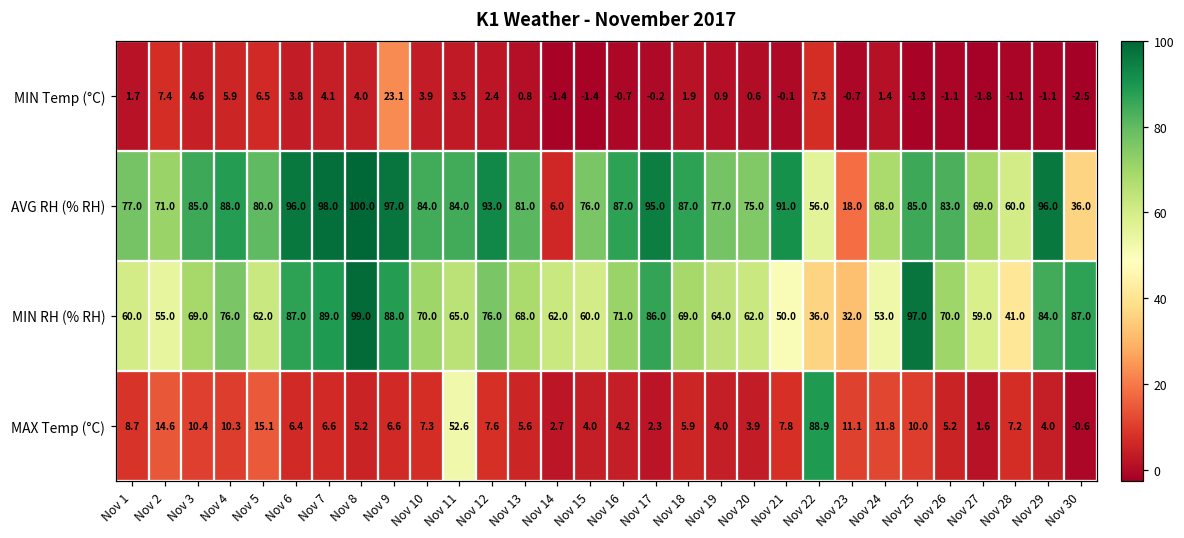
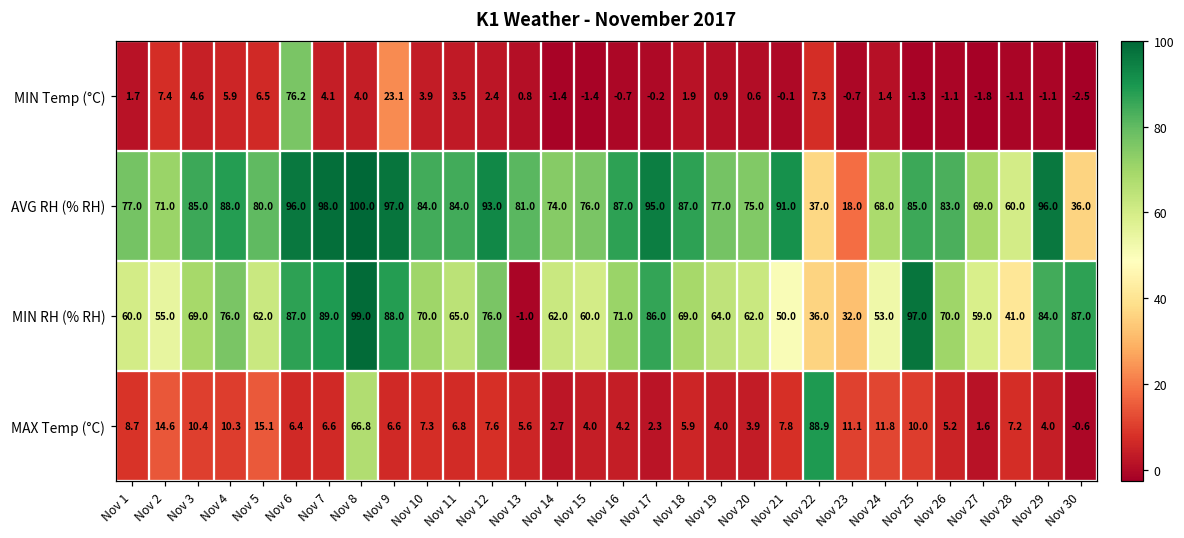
MIN Temp (°C), Nov 6: 3.8 -> 76.2
AVG RH (% RH), Nov 14: 6.0 -> 74.0
AVG RH (% RH), Nov 22: 56.0 -> 37.0
MIN RH (% RH), Nov 13: 68.0 -> -1.0
MAX Temp (°C), Nov 8: 5.2 -> 66.8
MAX Temp (°C), Nov 11: 52.6 -> 6.8
